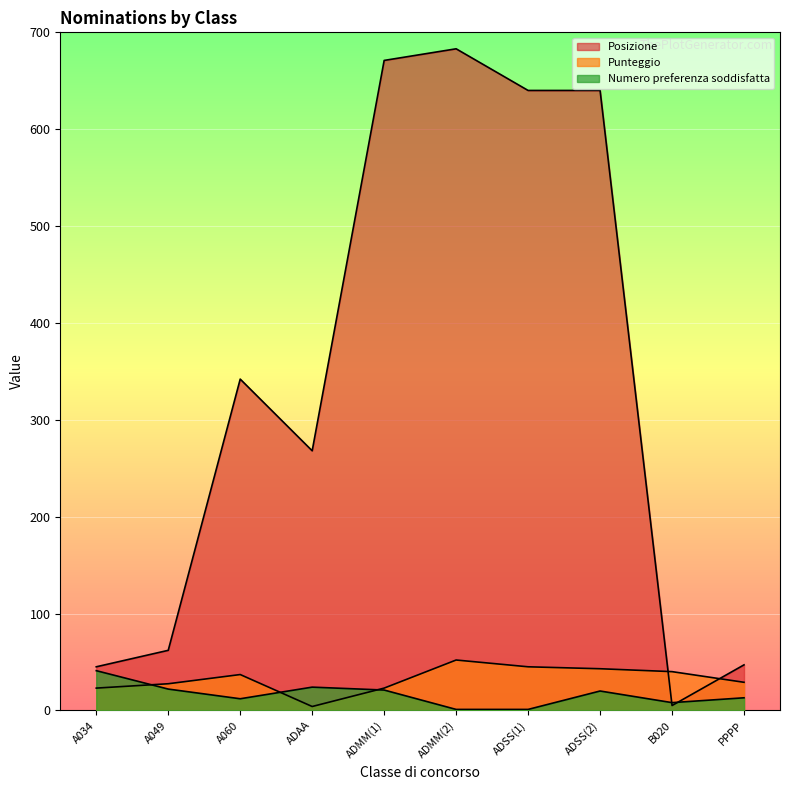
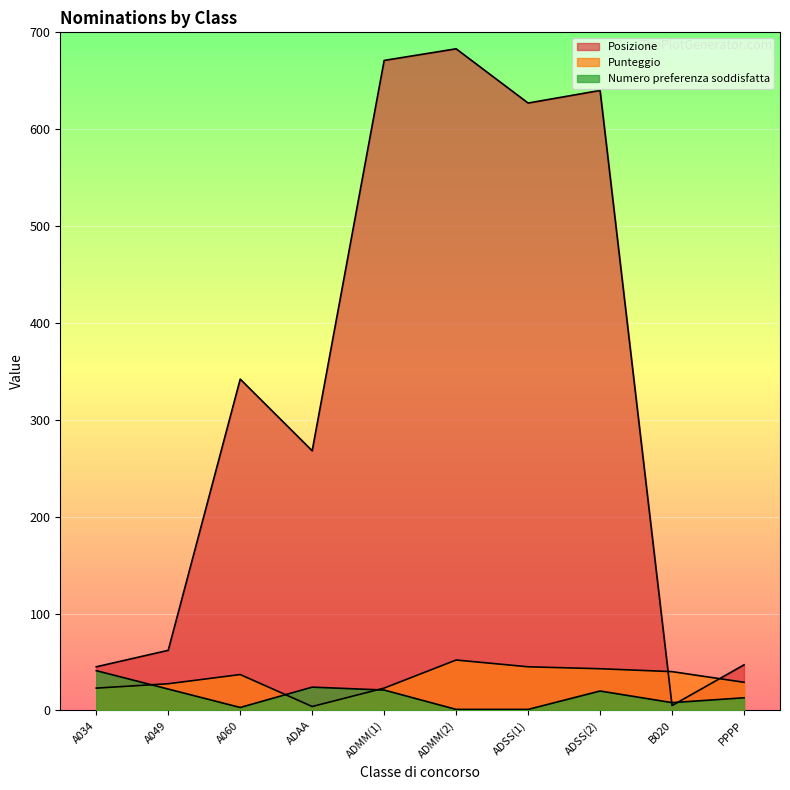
Numero preferenza soddisfatta, A060: 10 -> 0
Posizione, ADSS(1): 640 -> 630
